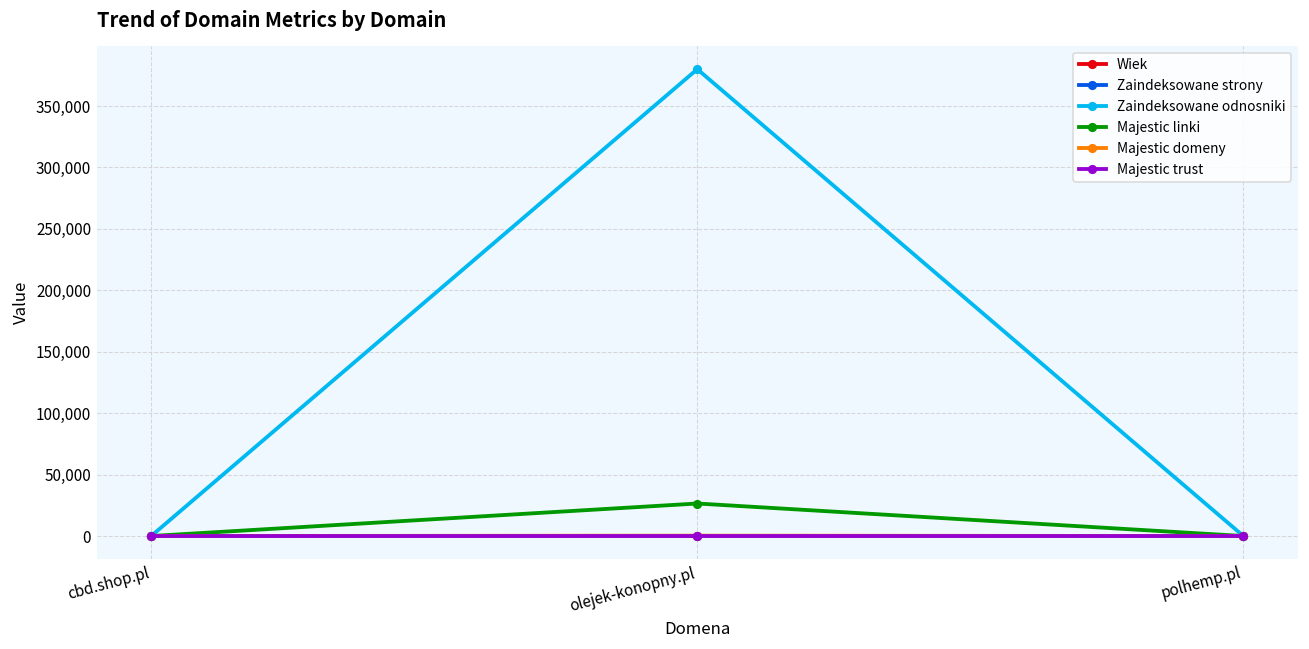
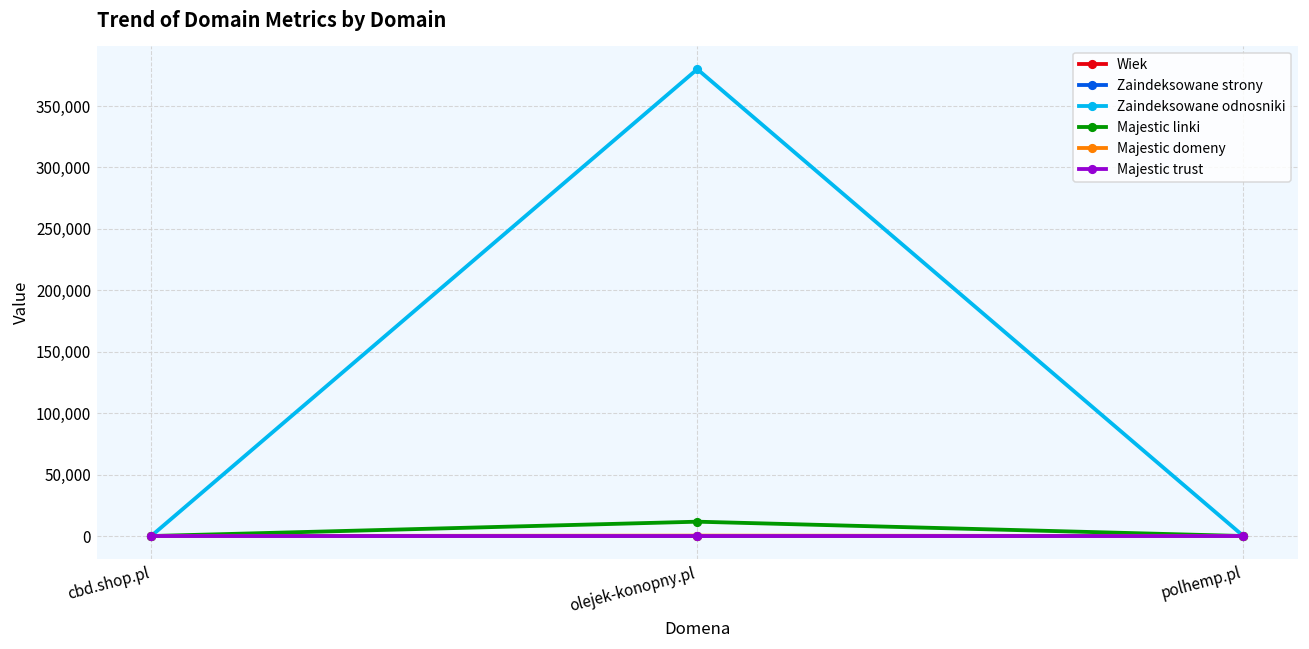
Majestic linki, olejek-konopny.pl: 26,000 -> 12,000
